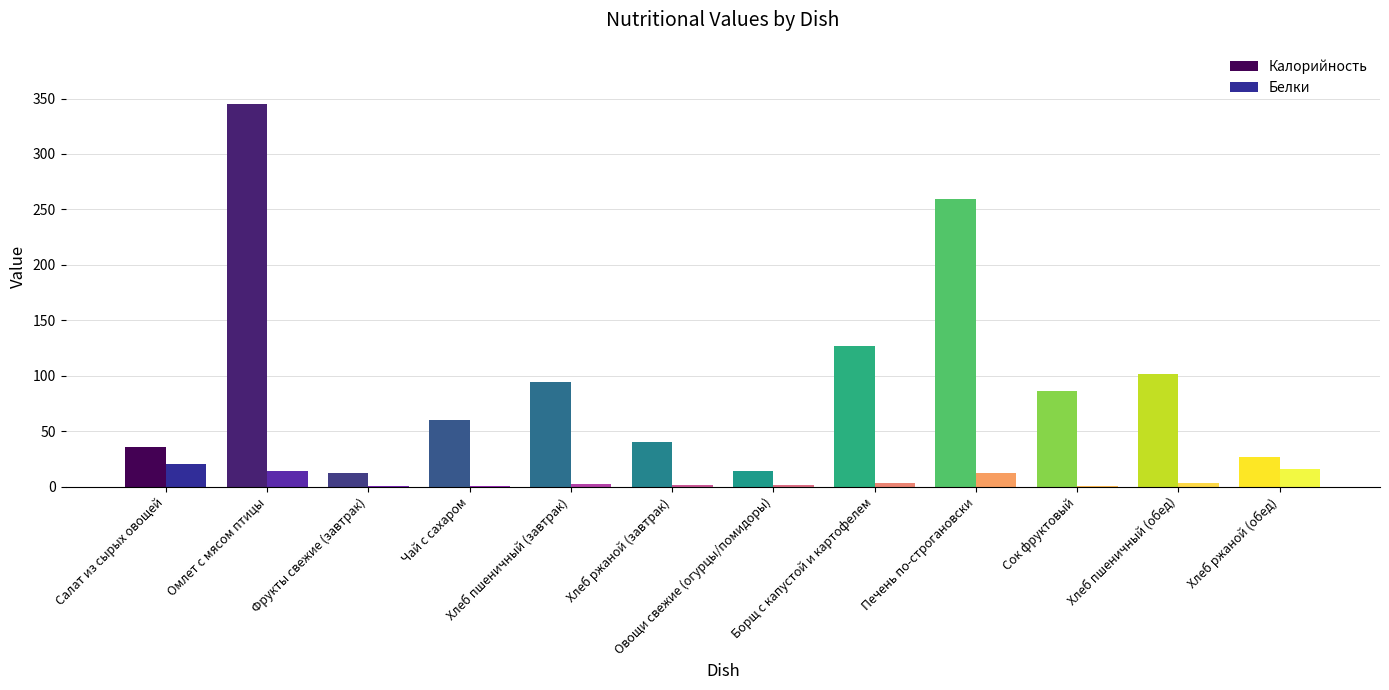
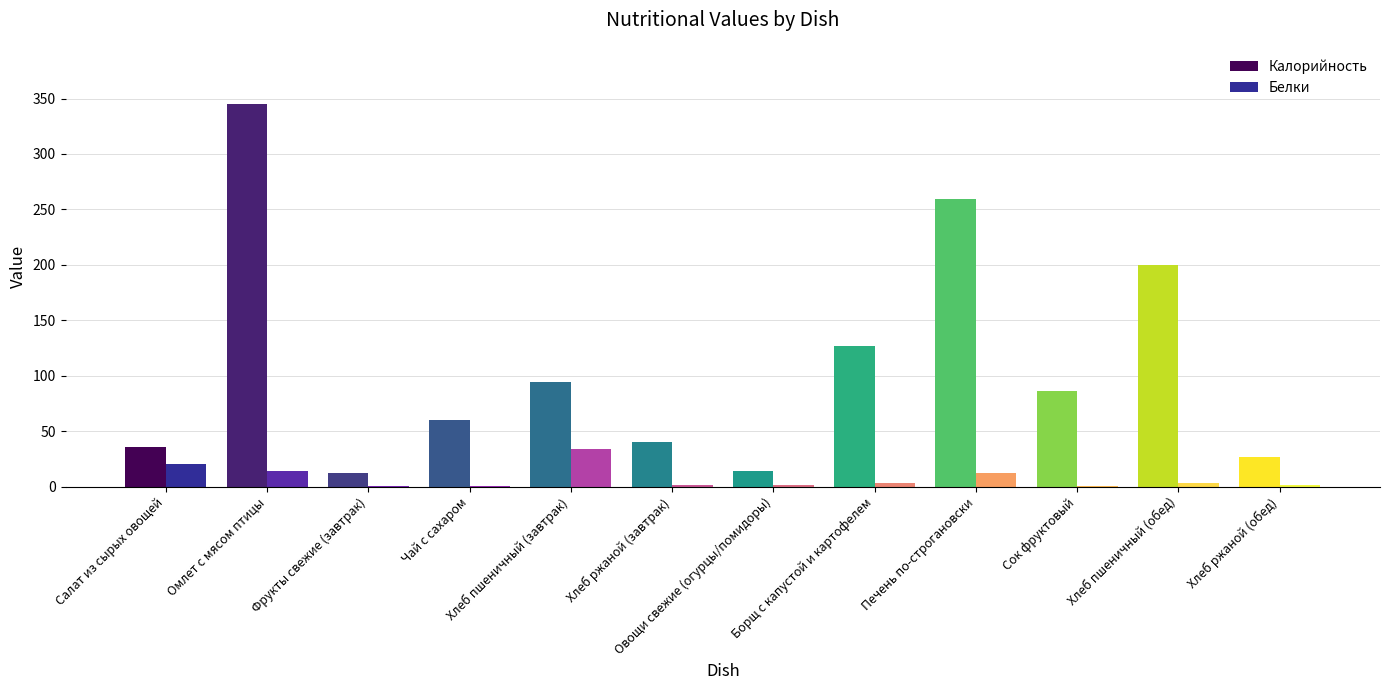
Белки, Хлеб пшеничный (завтрак): 3 -> 34
Калорийность, Хлеб пшеничный (обед): 102 -> 200
Белки, Хлеб ржаной (обед): 16 -> 2
